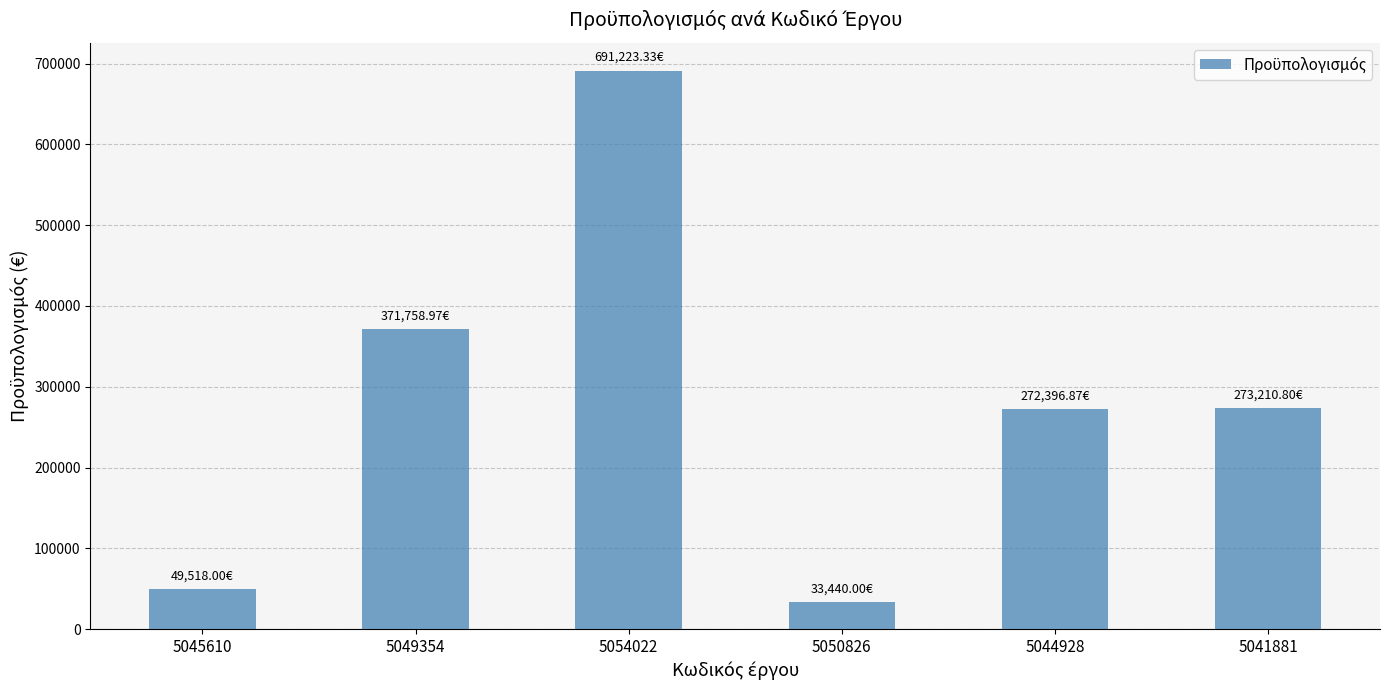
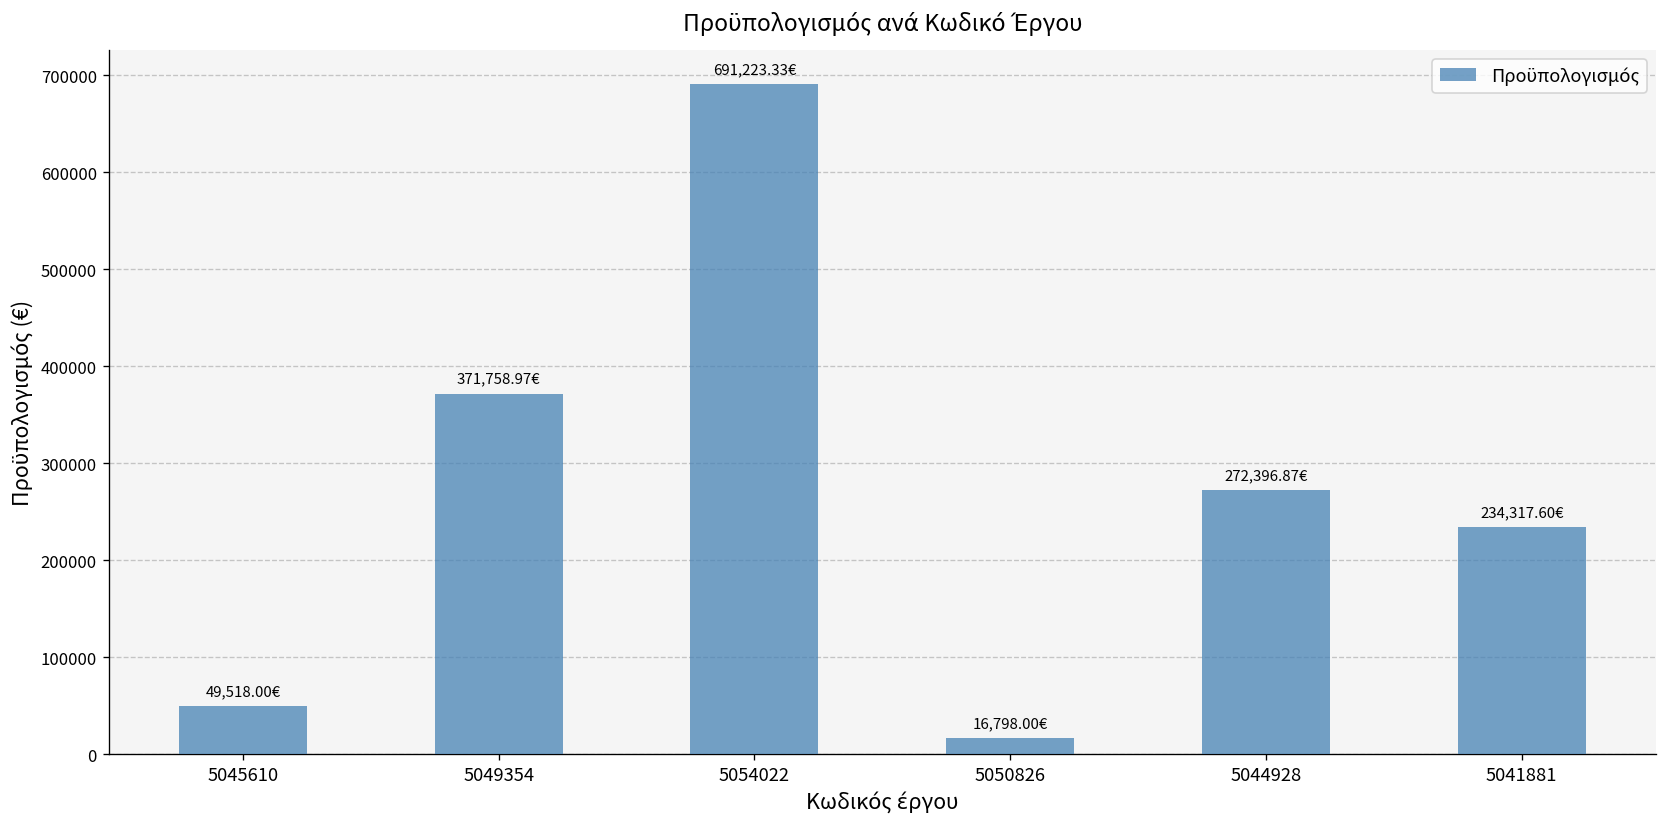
5050826: 33,440.00€ -> 16,798.00€
5041881: 273,210.80€ -> 234,317.60€
